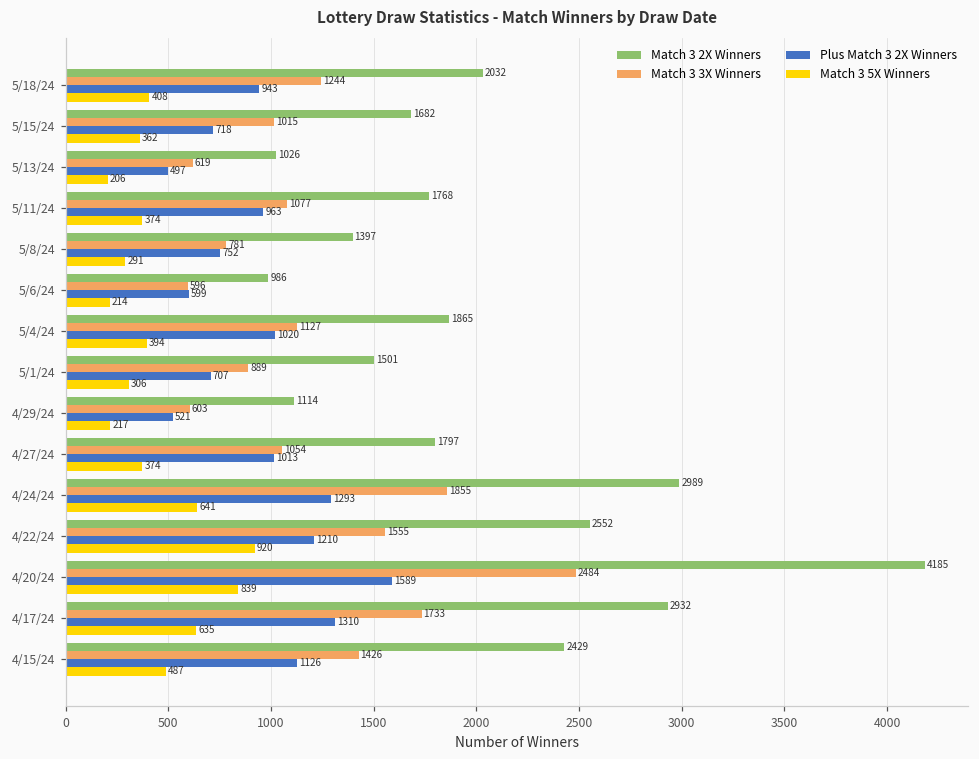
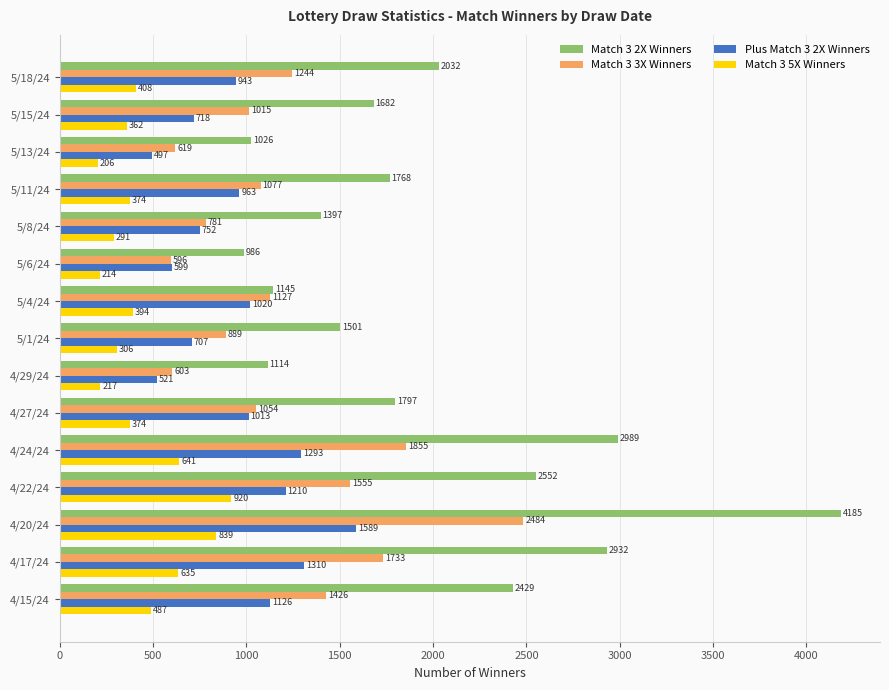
Match 3 2X Winners, 5/4/24: 1865 -> 1145
